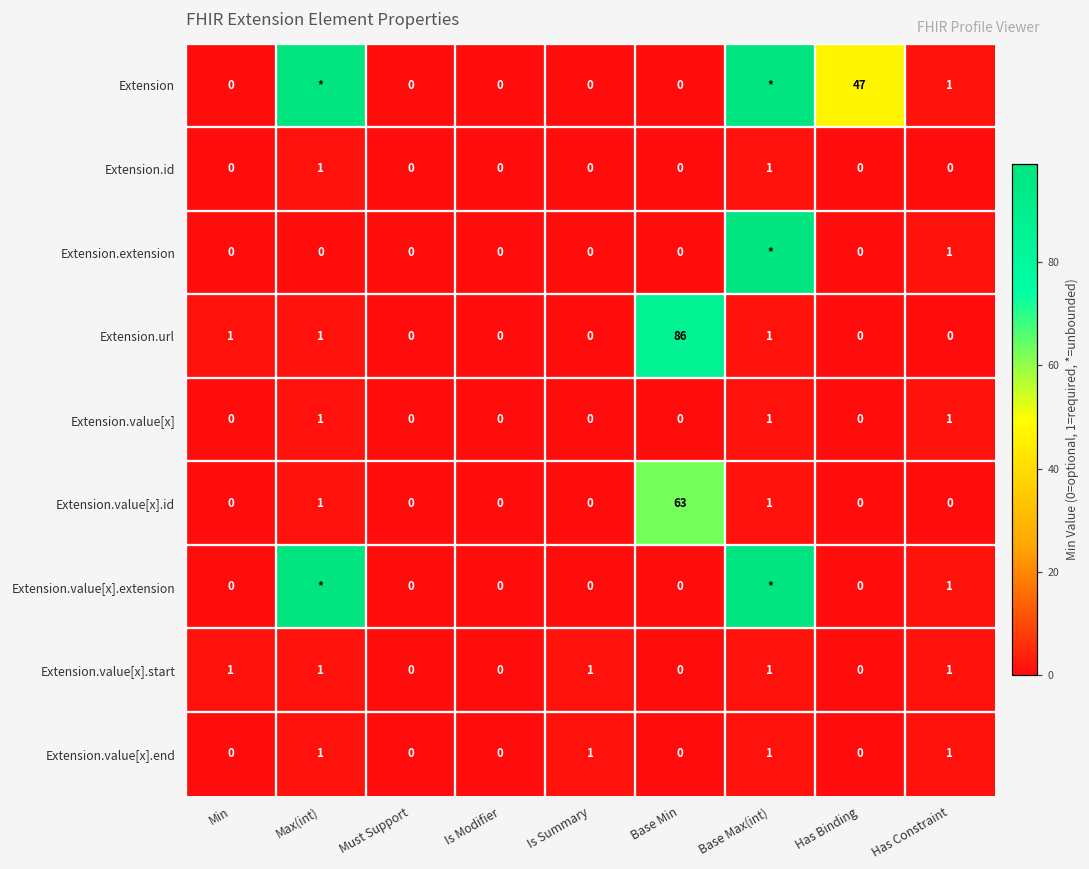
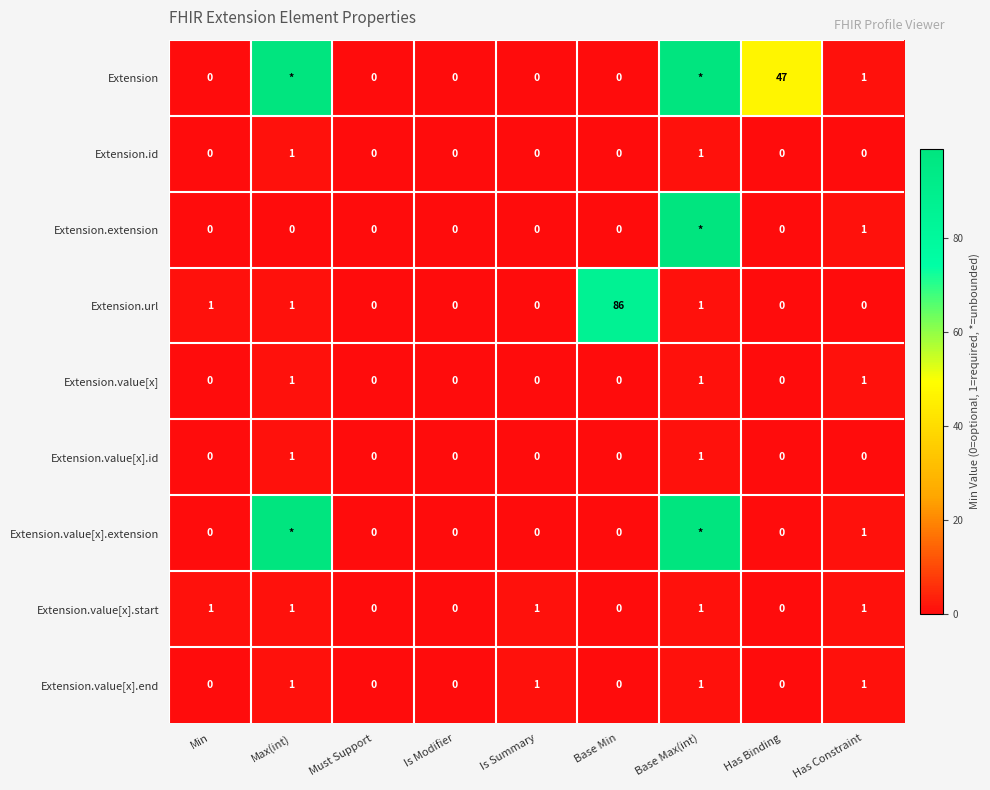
Extension.value[x].id, Base Min: 63 -> 0
